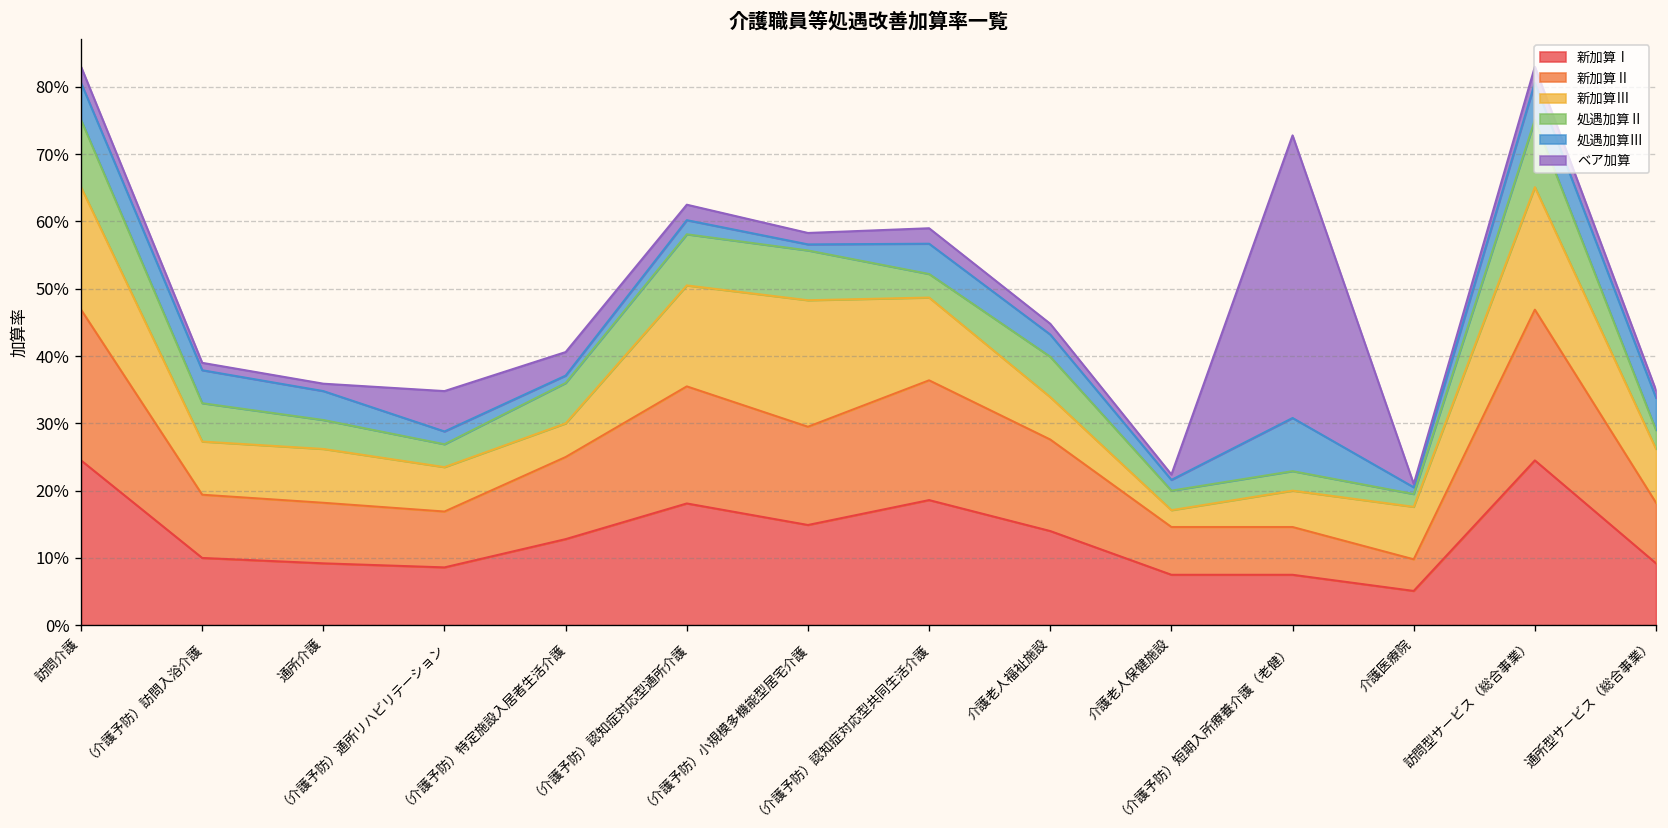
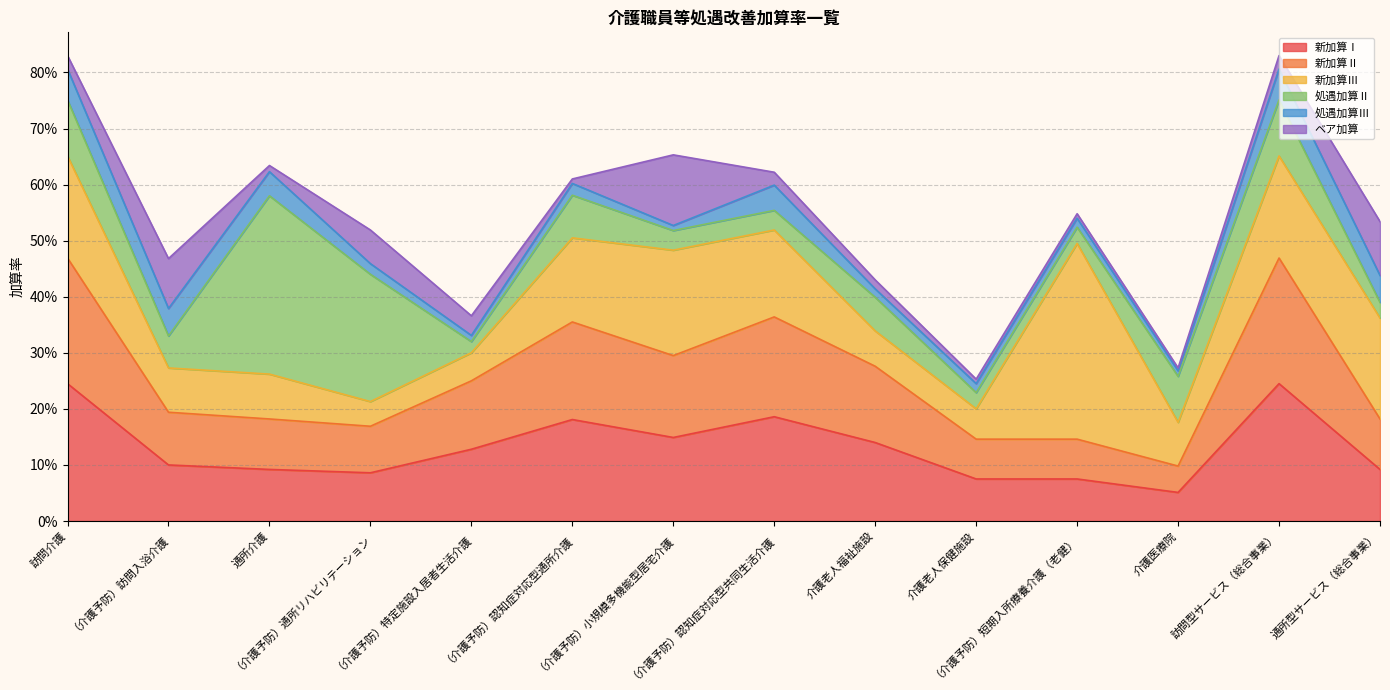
ベア加算, （介護予防）訪問入浴介護: 1% -> 9%
処遇加算Ⅱ, 通所介護: 4% -> 32%
新加算Ⅲ, （介護予防）通所リハビリテーション: 7% -> 4%
処遇加算Ⅱ, （介護予防）通所リハビリテーション: 3% -> 23%
処遇加算Ⅱ, （介護予防）特定施設入居者生活介護: 6% -> 2%
ベア加算, （介護予防）認知症対応型通所介護: 2% -> 1%
処遇加算Ⅱ, （介護予防）小規模多機能型居宅介護: 7% -> 4%
ベア加算, （介護予防）小規模多機能型居宅介護: 2% -> 13%
新加算Ⅲ, （介護予防）認知症対応型共同生活介護: 12% -> 16%
処遇加算Ⅲ, 介護老人福祉施設: 3% -> 2%
新加算Ⅲ, 介護老人保健施設: 2% -> 5%
新加算Ⅲ, （介護予防）短期入所療養介護（老健）: 5% -> 35%
処遇加算Ⅲ, （介護予防）短期入所療養介護（老健）: 8% -> 2%
ベア加算, （介護予防）短期入所療養介護（老健）: 42% -> 1%
処遇加算Ⅱ, 介護医療院: 2% -> 8%
新加算Ⅲ, 通所型サービス（総合事業）: 8% -> 18%
ベア加算, 通所型サービス（総合事業）: 1% -> 10%
